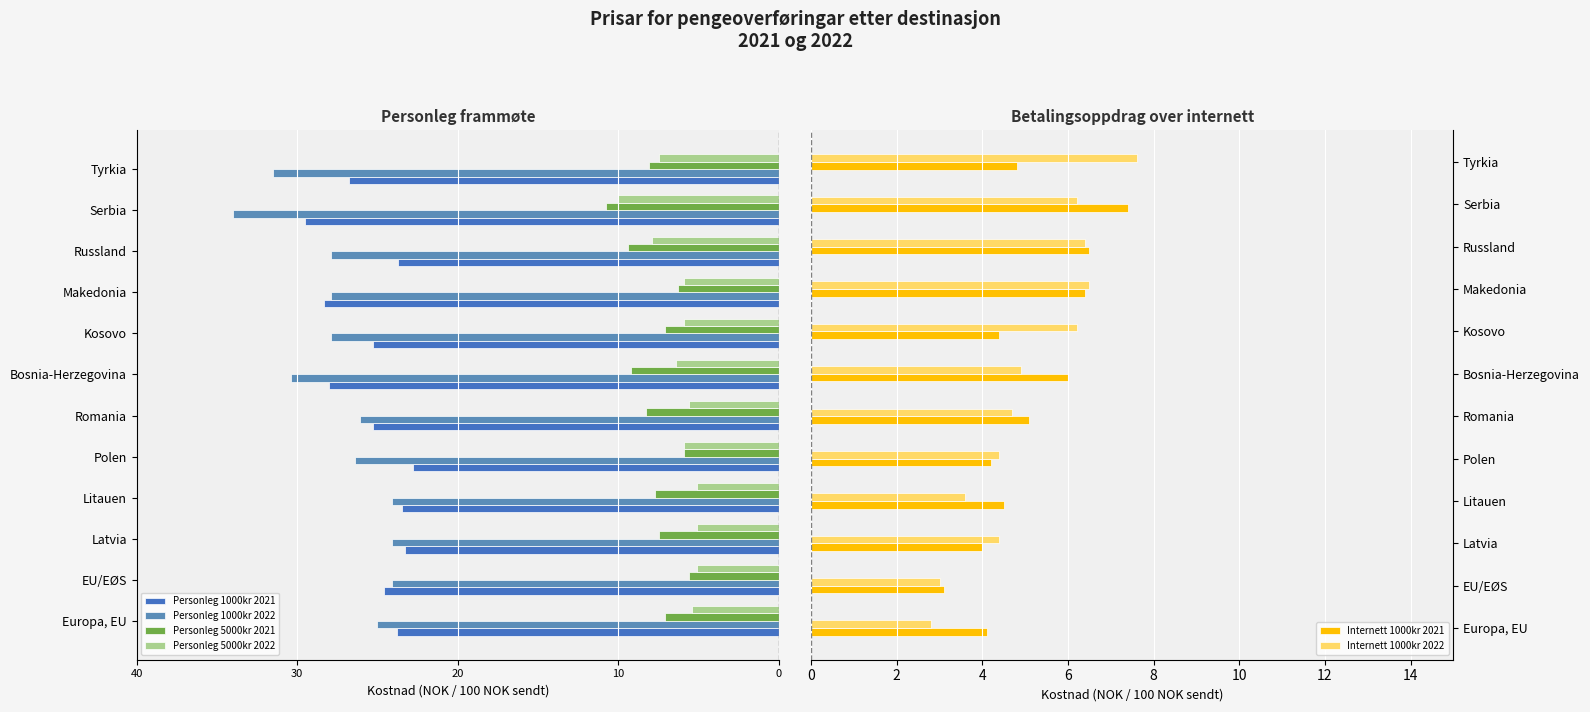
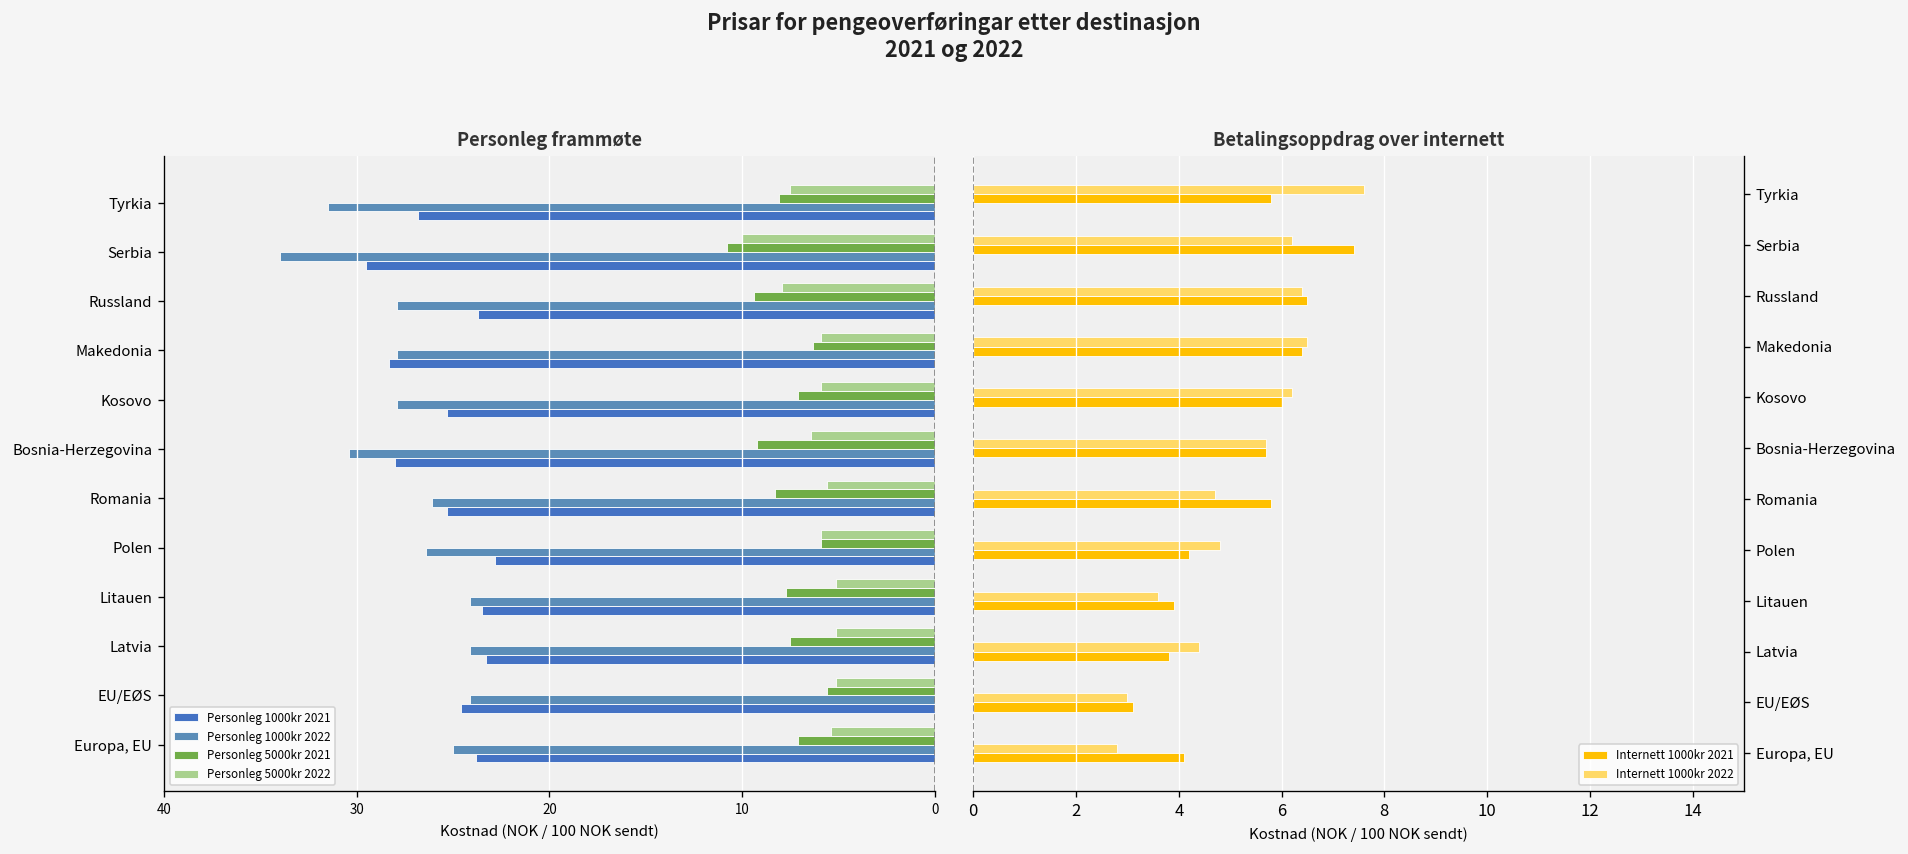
Betalingsoppdrag over internett, Internett 1000kr 2021, Tyrkia: 4.8 -> 5.8
Betalingsoppdrag over internett, Internett 1000kr 2021, Kosovo: 4.4 -> 6.0
Betalingsoppdrag over internett, Internett 1000kr 2022, Bosnia-Herzegovina: 4.9 -> 5.7
Betalingsoppdrag over internett, Internett 1000kr 2021, Bosnia-Herzegovina: 6.0 -> 5.7
Betalingsoppdrag over internett, Internett 1000kr 2021, Romania: 5.1 -> 5.8
Betalingsoppdrag over internett, Internett 1000kr 2022, Polen: 4.4 -> 4.8
Betalingsoppdrag over internett, Internett 1000kr 2021, Litauen: 4.5 -> 3.9
Betalingsoppdrag over internett, Internett 1000kr 2021, Latvia: 4.0 -> 3.8
